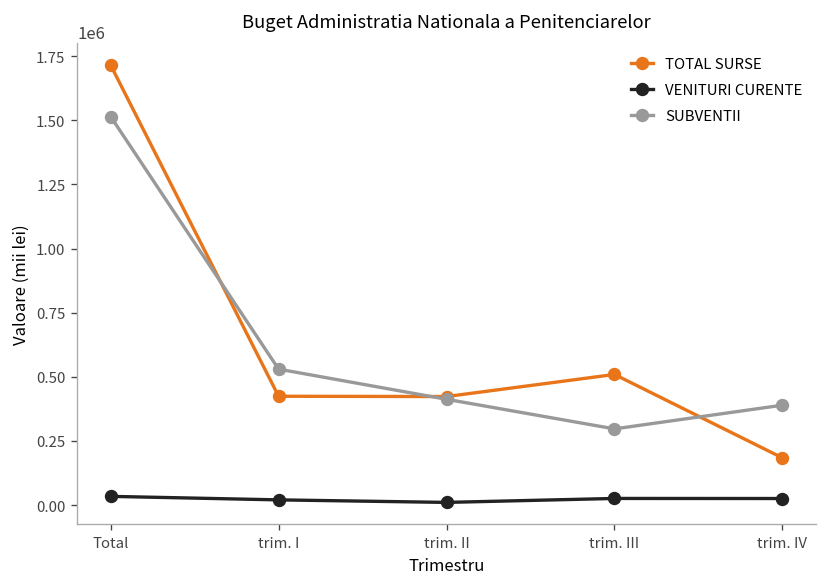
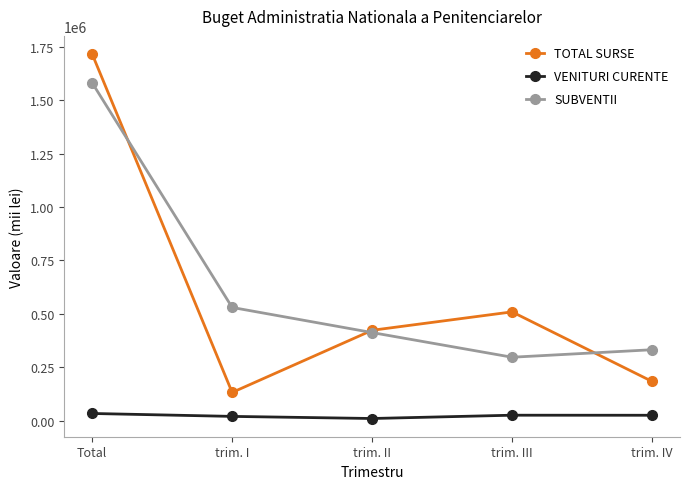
SUBVENTII, Total: 1510000 -> 1580000
TOTAL SURSE, trim. I: 420000 -> 130000
SUBVENTII, trim. IV: 390000 -> 330000
